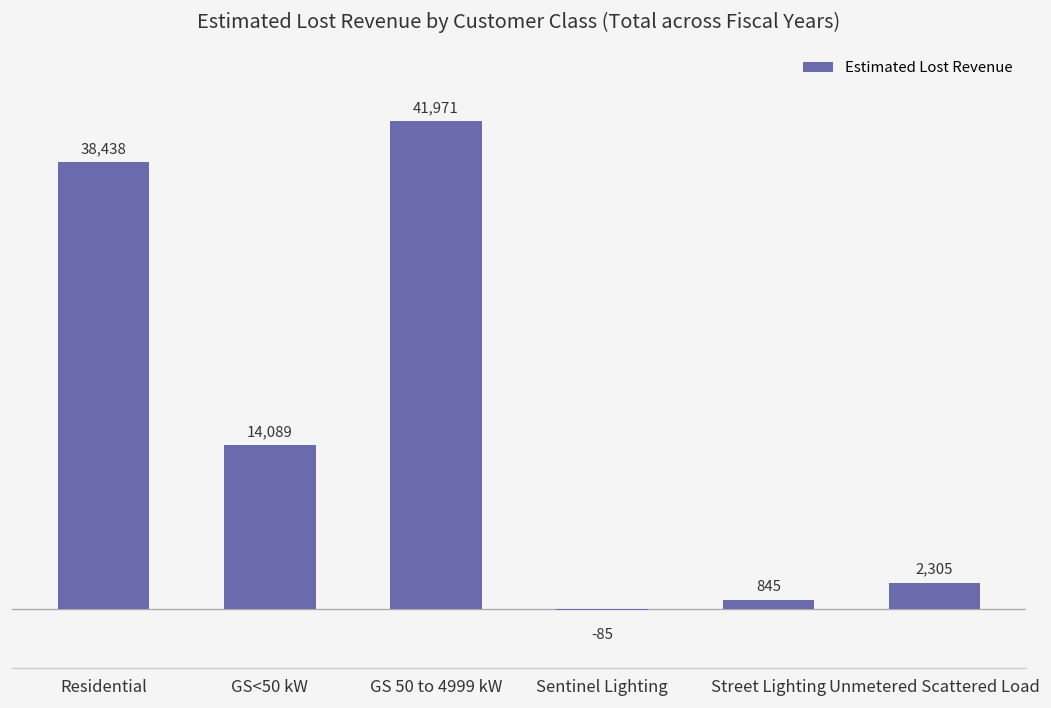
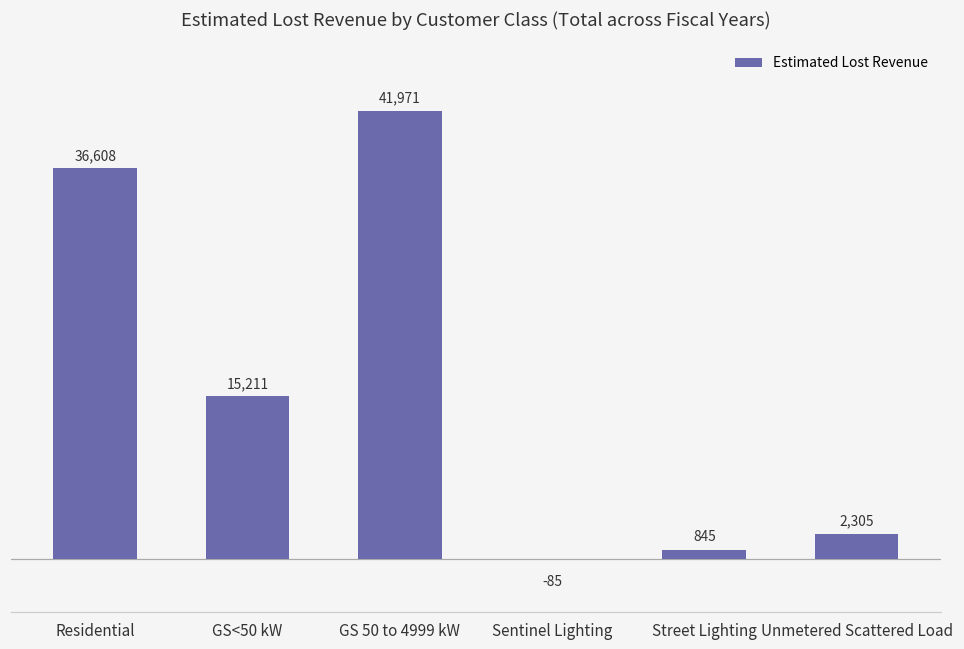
Residential: 38,438 -> 36,608
GS<50 kW: 14,089 -> 15,211
